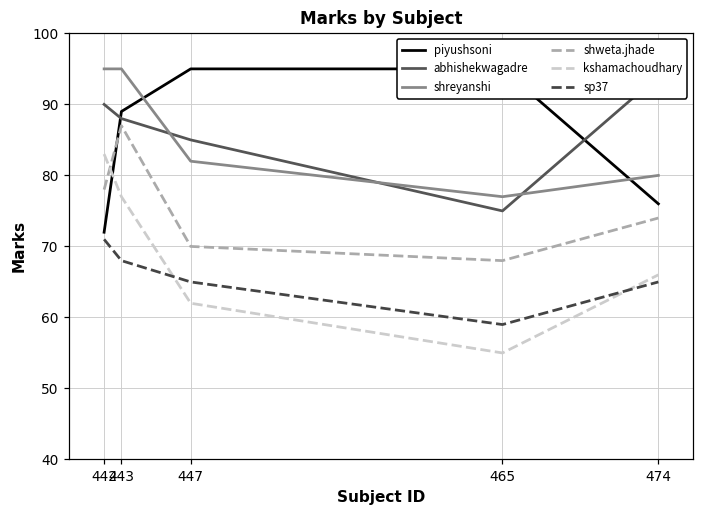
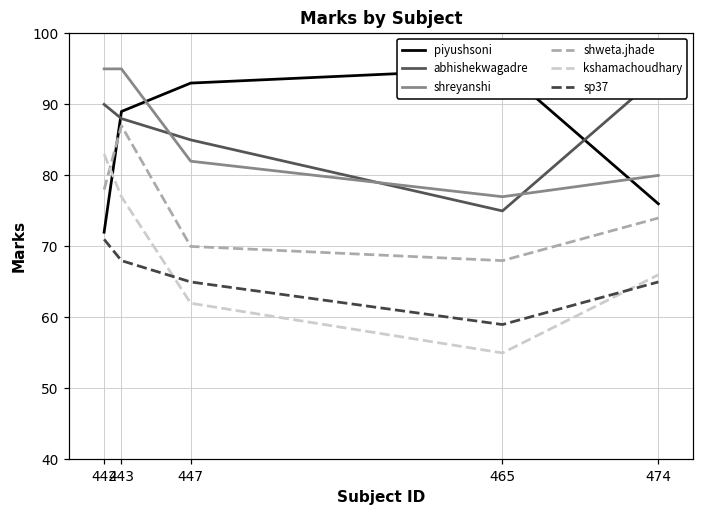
piyushsoni, 447: 95 -> 93
